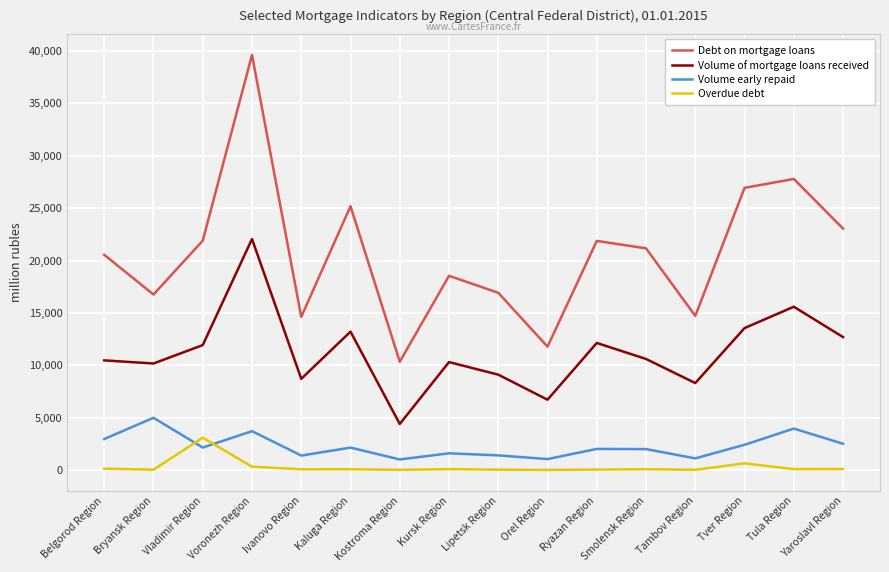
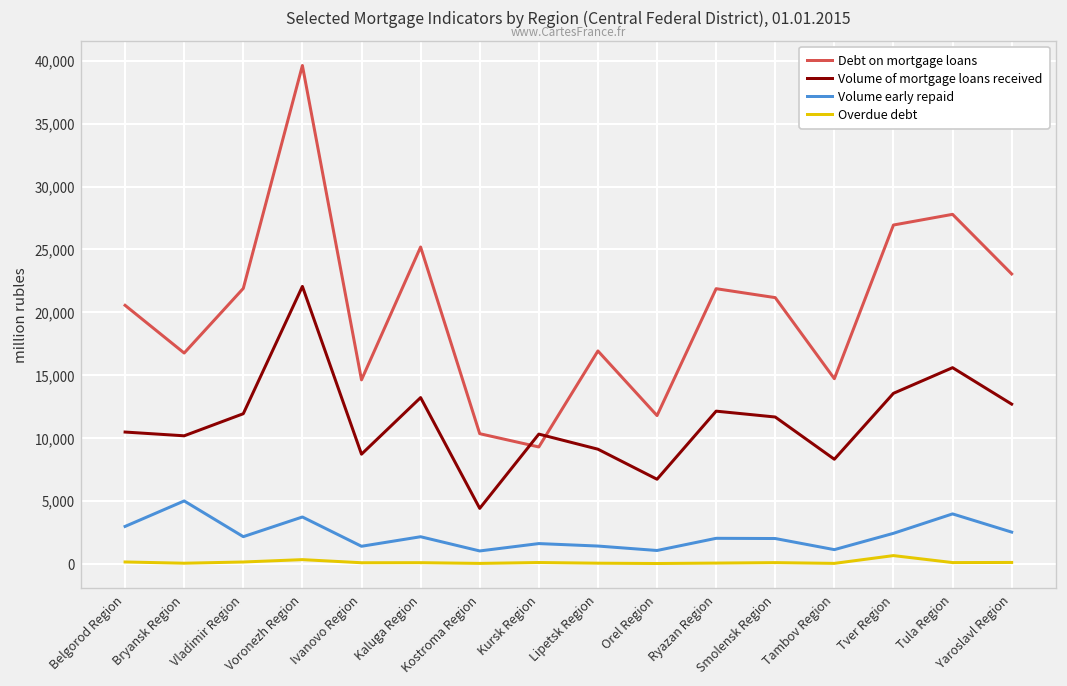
Overdue debt, Vladimir Region: 3,100 -> 100
Debt on mortgage loans, Kursk Region: 18,500 -> 9,300
Volume of mortgage loans received, Smolensk Region: 10,600 -> 11,700
